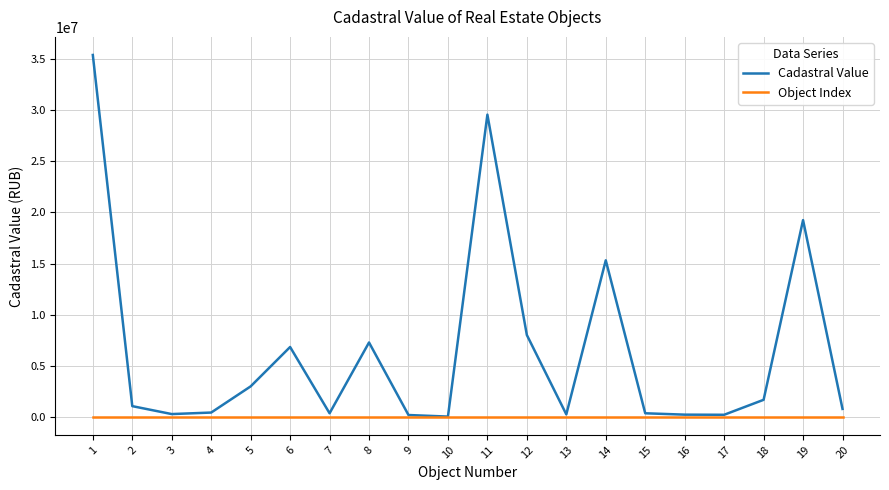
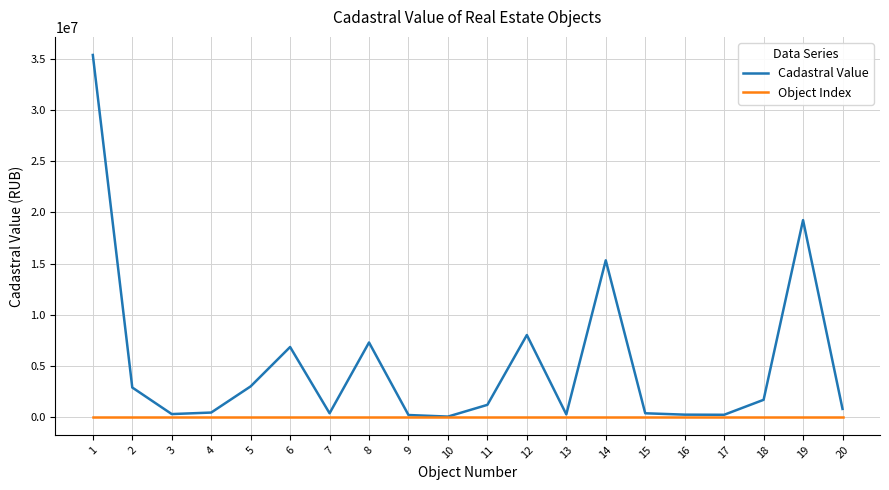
Cadastral Value, 2: 1000000 -> 2900000
Cadastral Value, 11: 29600000 -> 1200000
